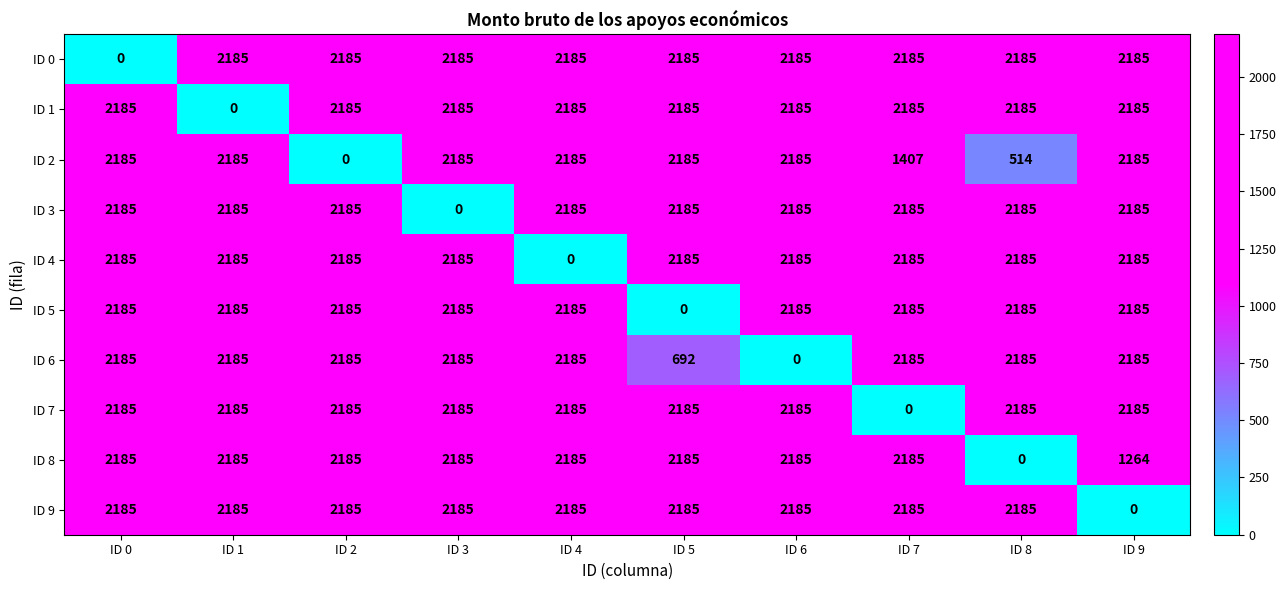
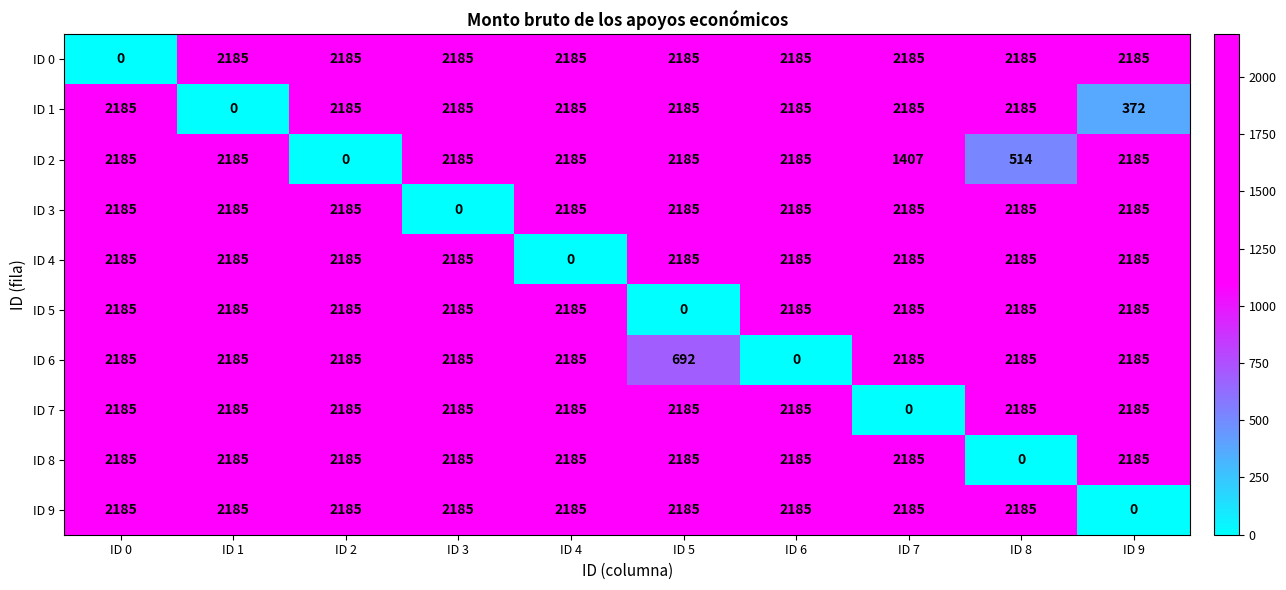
ID 1, ID 9: 2185 -> 372
ID 8, ID 9: 1264 -> 2185
